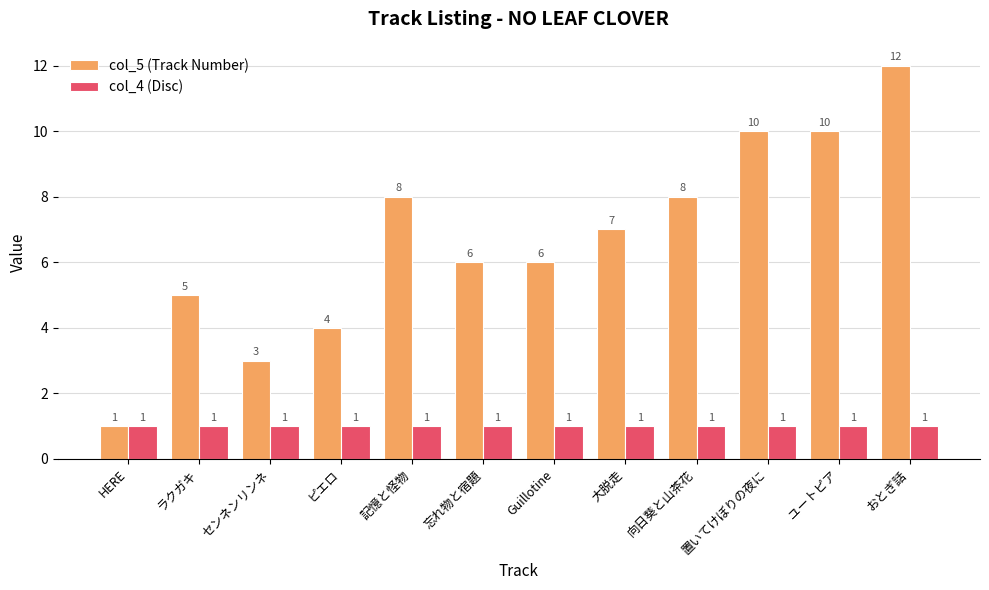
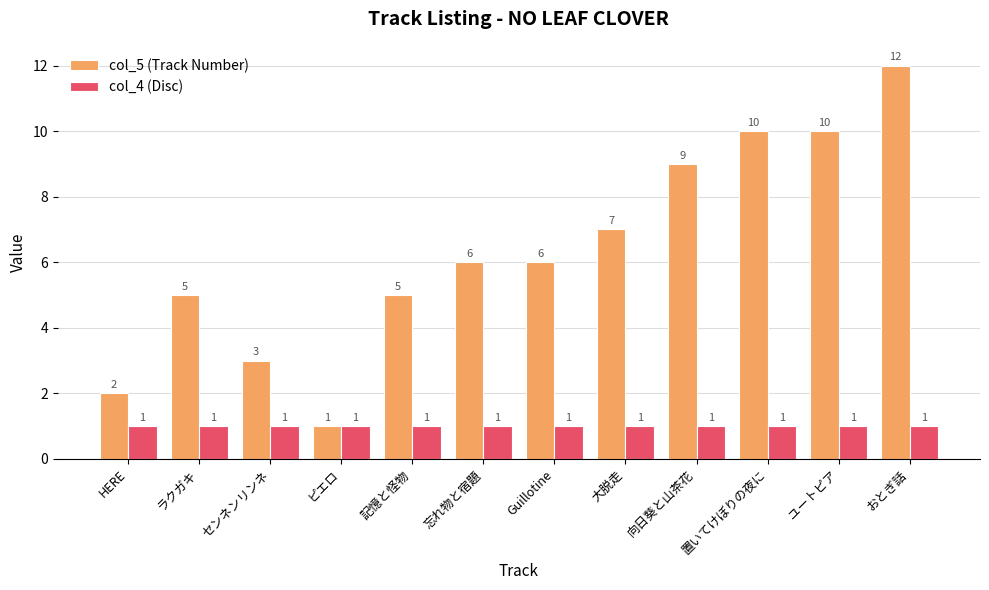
col_5 (Track Number), HERE: 1 -> 2
col_5 (Track Number), ピエロ: 4 -> 1
col_5 (Track Number), 記憶と怪物: 8 -> 5
col_5 (Track Number), 向日葵と山茶花: 8 -> 9
